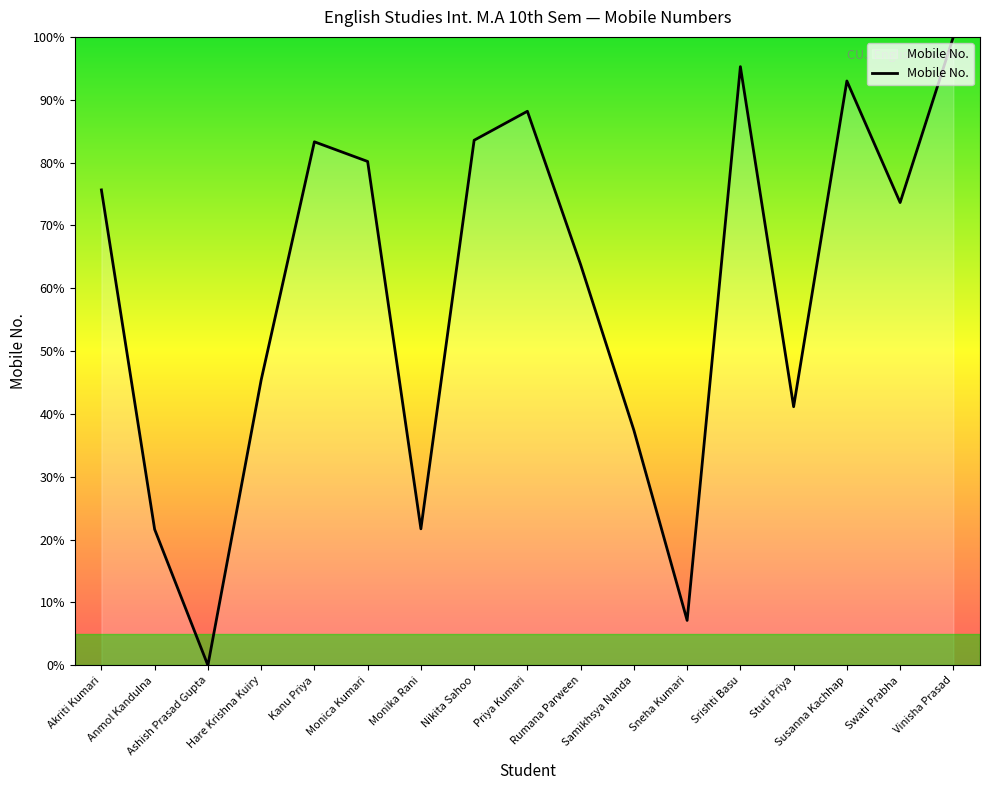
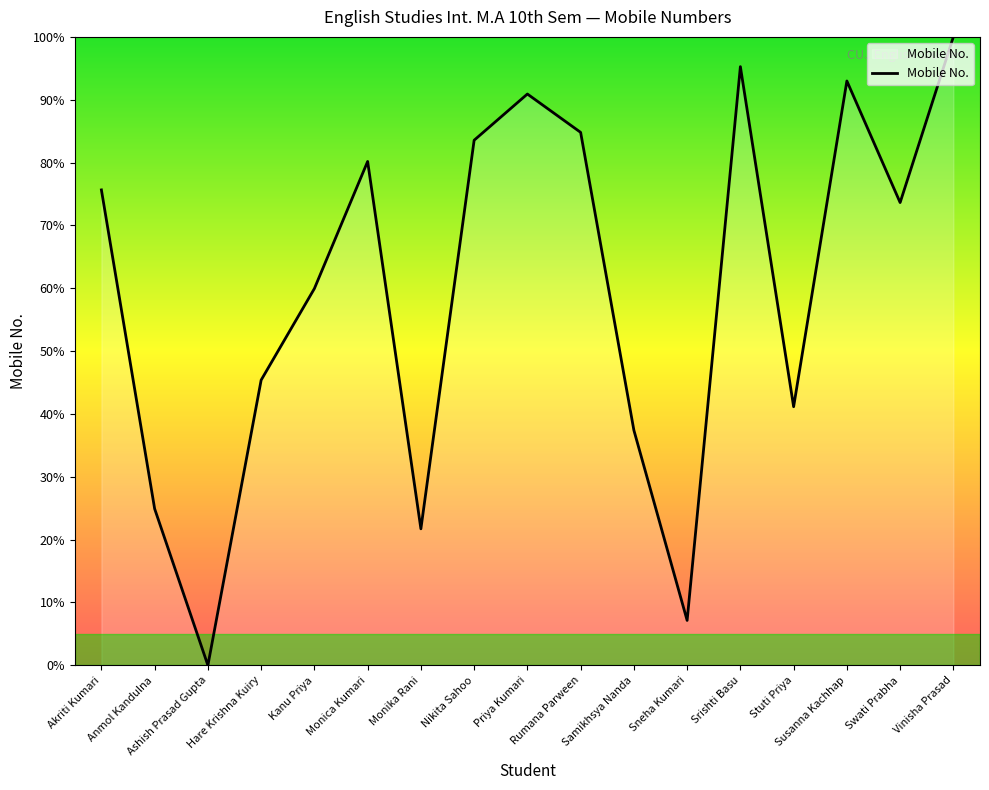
Anmol Kandulna: 22% -> 25%
Kanu Priya: 83% -> 60%
Priya Kumari: 88% -> 91%
Rumana Parween: 64% -> 85%
